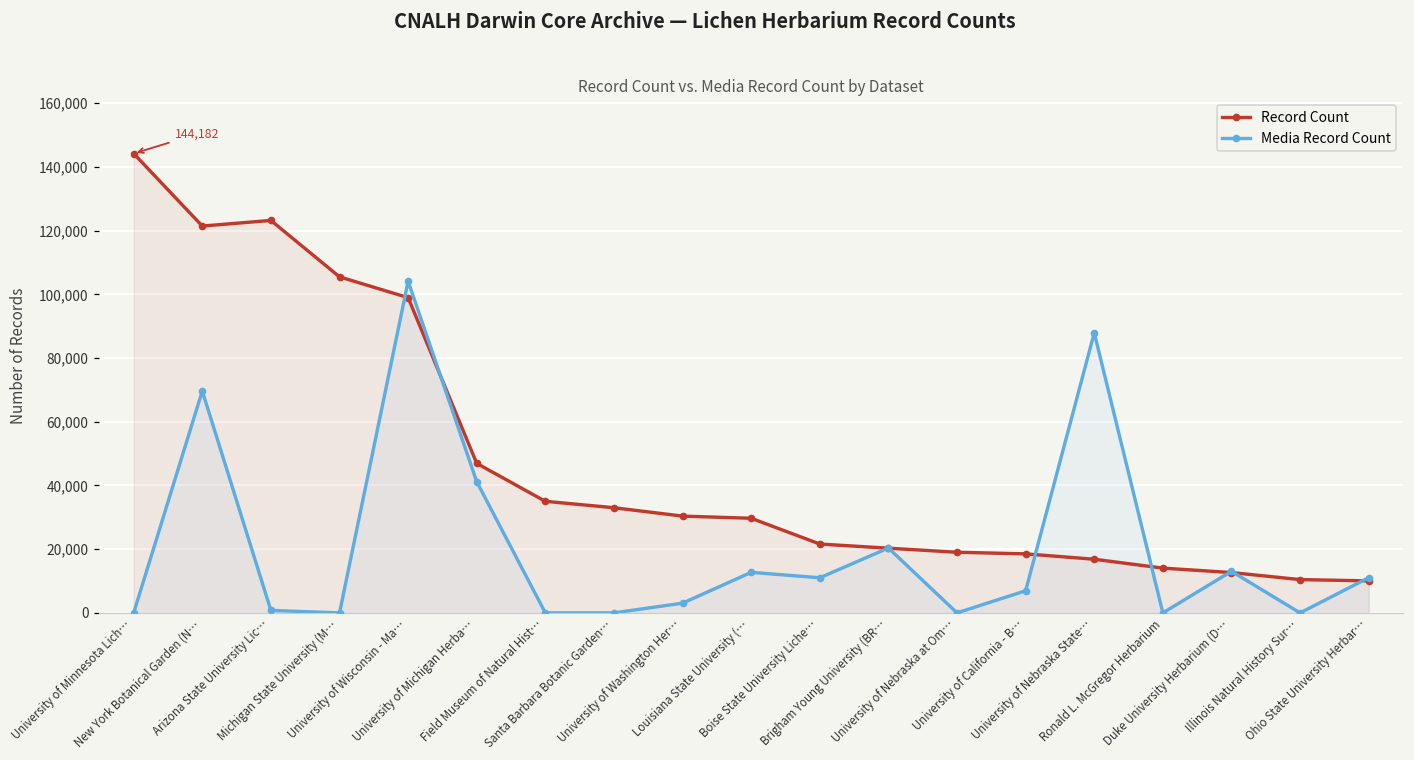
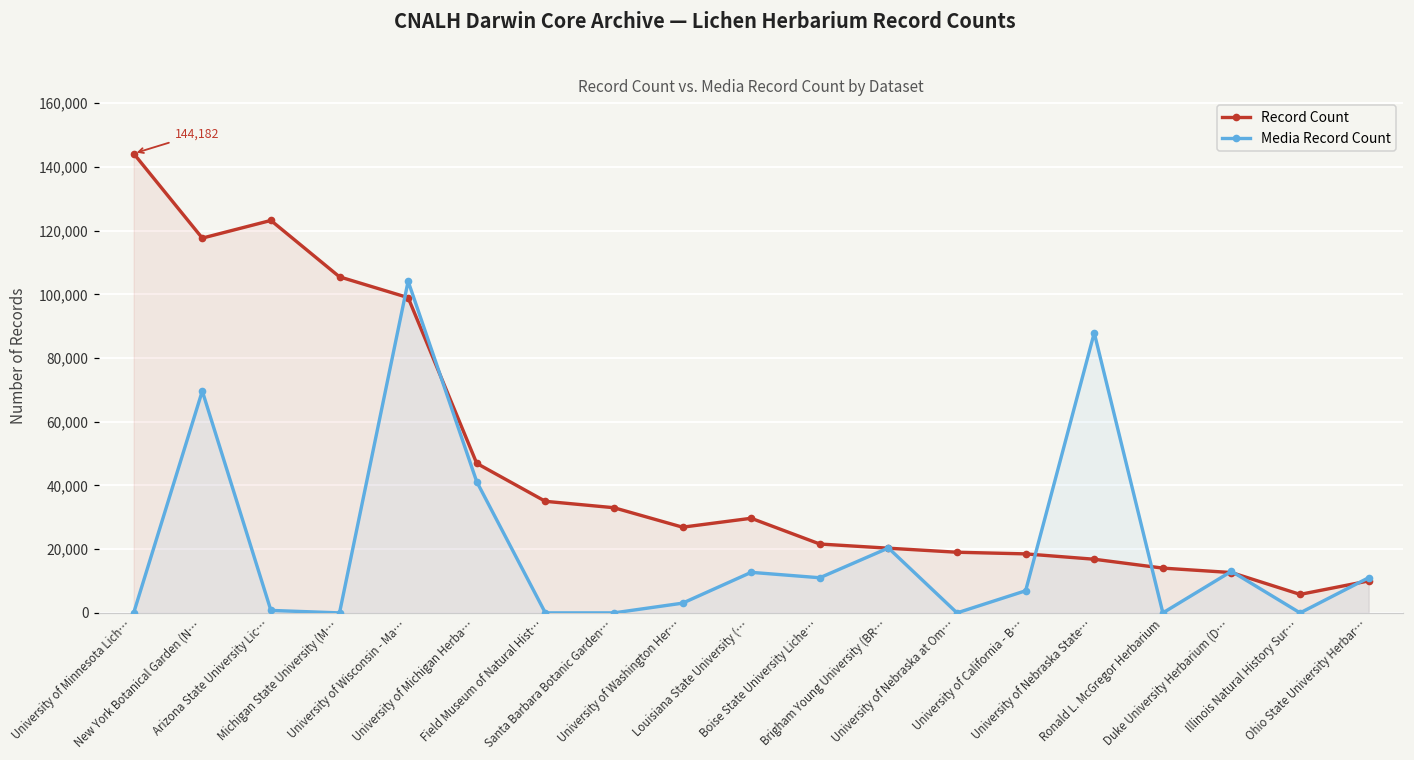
Record Count, New York Botanical Garden (N…: 121,000 -> 118,000
Record Count, University of Washington Her…: 30,000 -> 27,000
Record Count, Illinois Natural History Sur…: 10,000 -> 6,000
